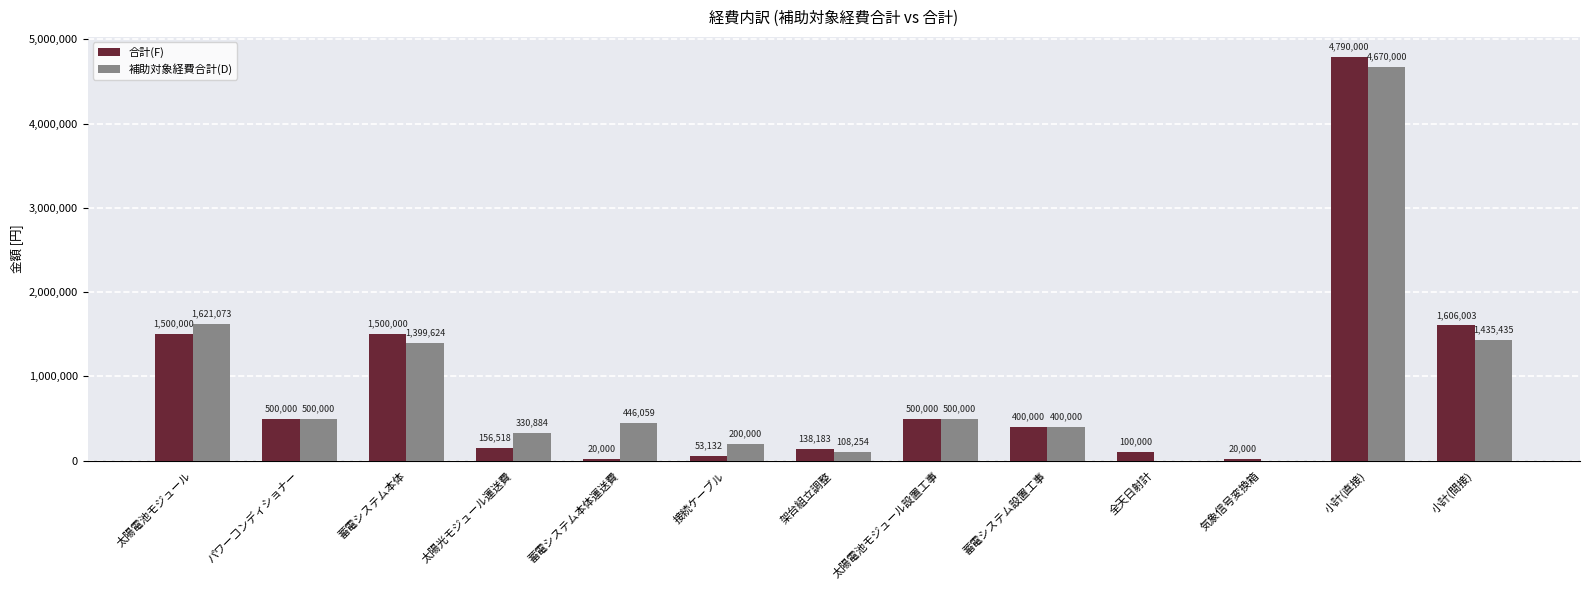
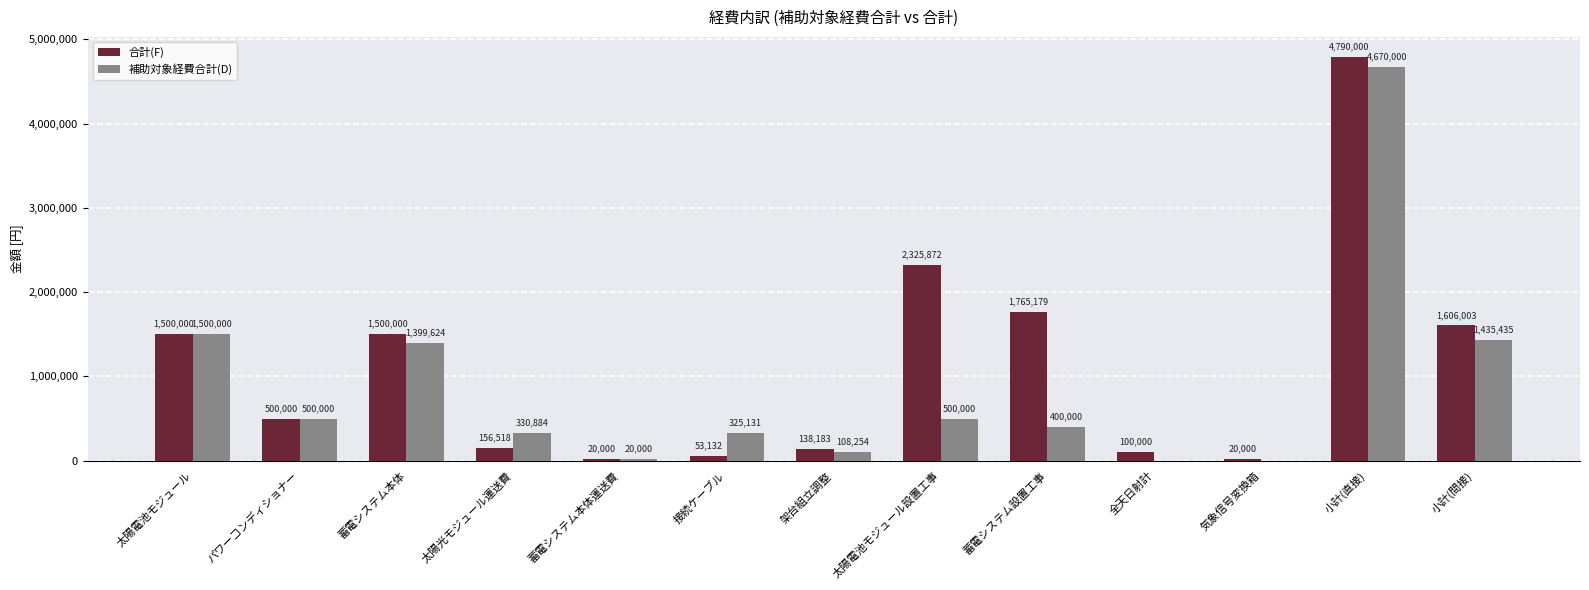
補助対象経費合計(D), 太陽電池モジュール: 1,621,073 -> 1,500,000
補助対象経費合計(D), 蓄電システム本体運送費: 446,059 -> 20,000
補助対象経費合計(D), 接続ケーブル: 200,000 -> 325,131
合計(F), 太陽電池モジュール設置工事: 500,000 -> 2,325,872
合計(F), 蓄電システム設置工事: 400,000 -> 1,765,179
